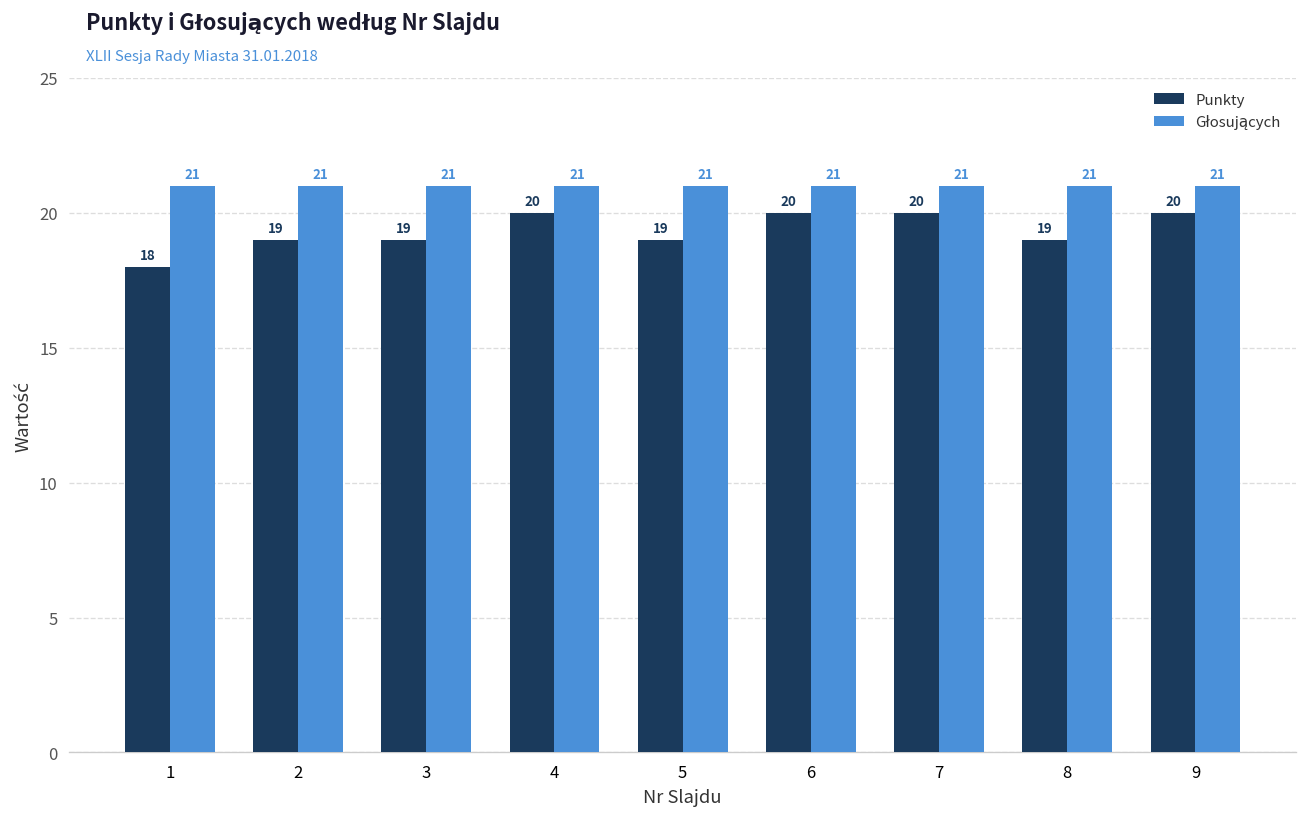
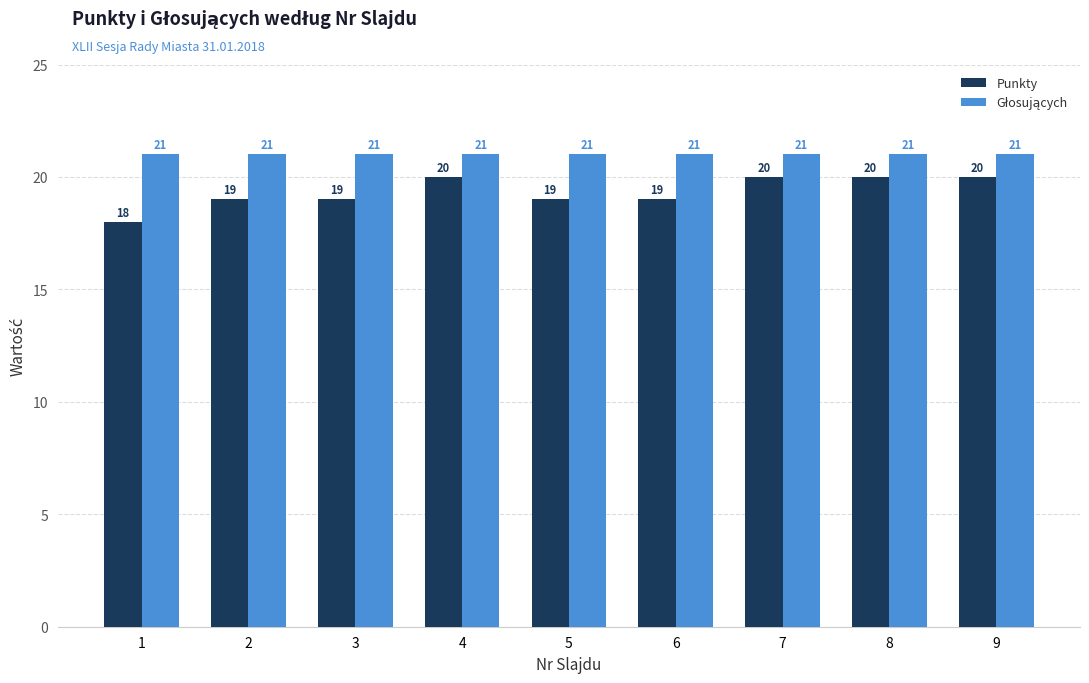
Punkty, 6: 20 -> 19
Punkty, 8: 19 -> 20
